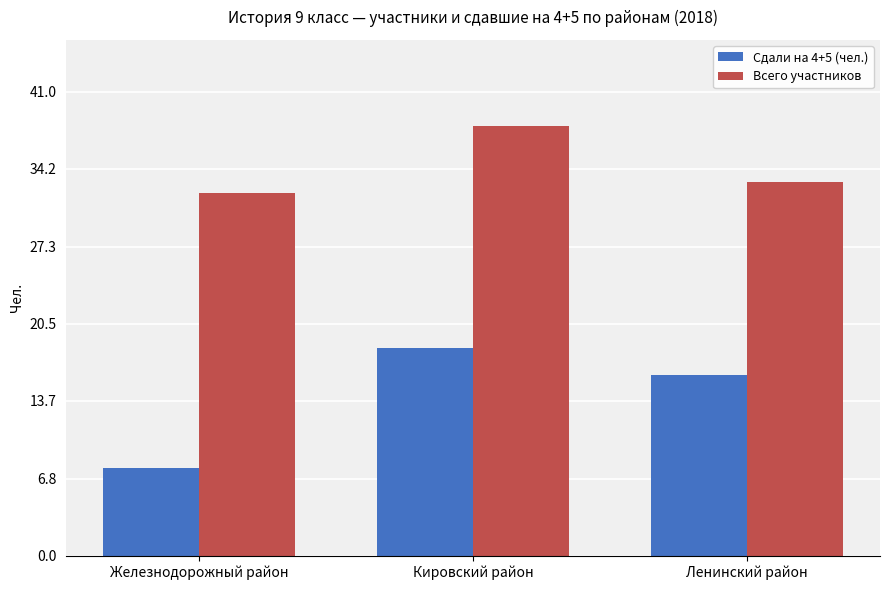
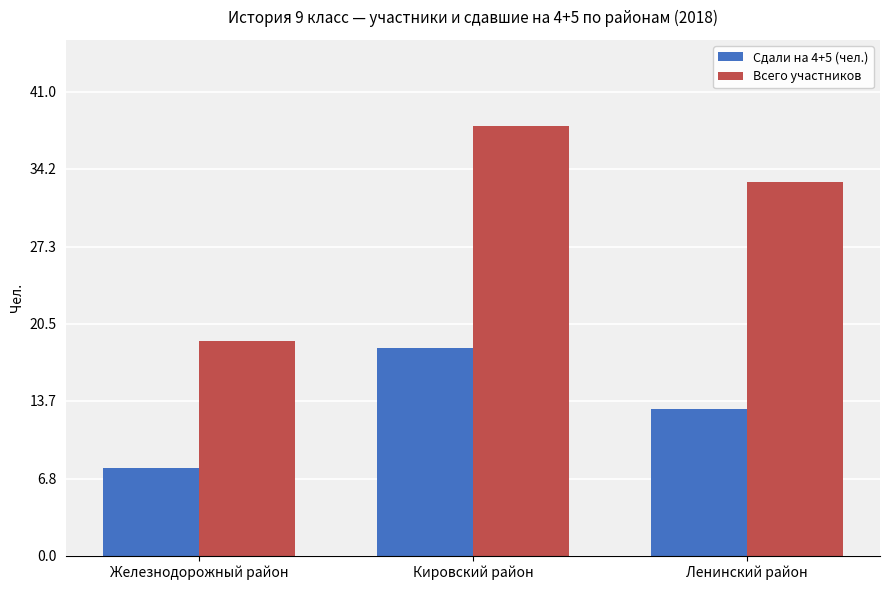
Всего участников, Железнодорожный район: 32.1 -> 19.0
Сдали на 4+5 (чел.), Ленинский район: 16.0 -> 13.0
